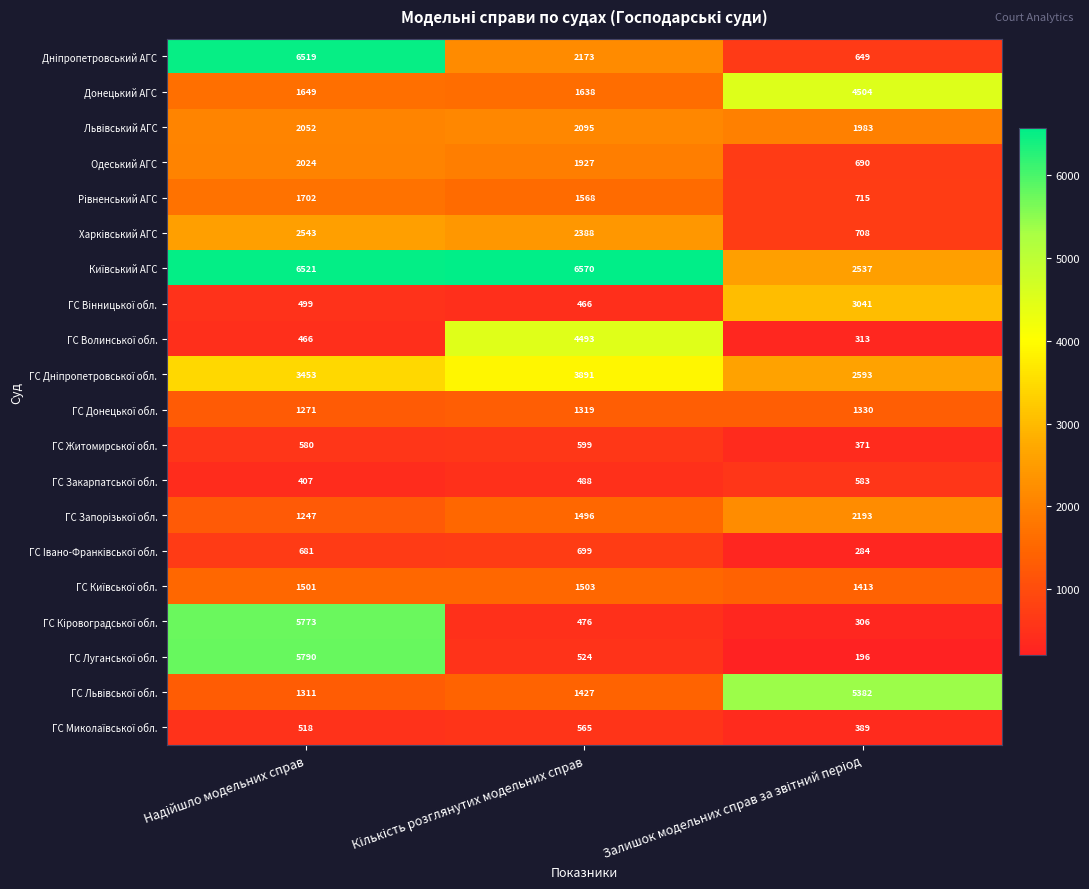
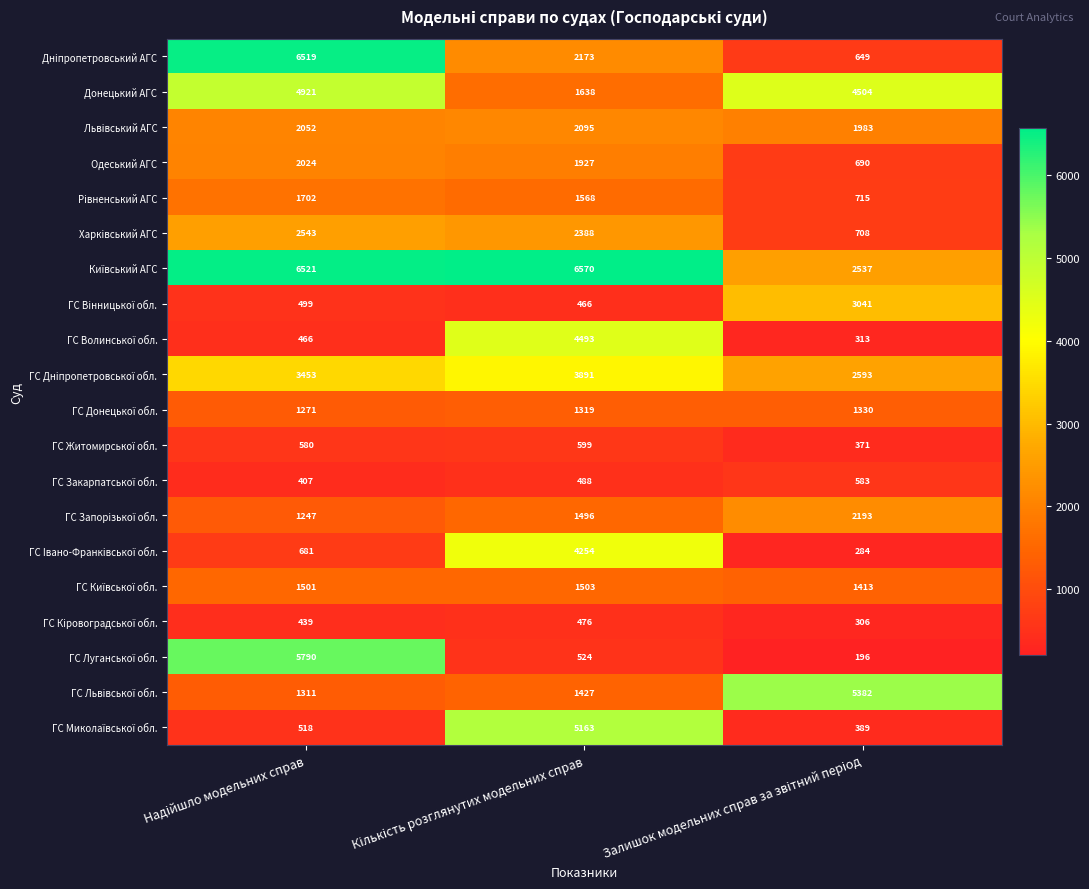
Донецький АГС, Надійшло модельних справ: 1649 -> 4921
ГС Івано-Франківської обл., Кількість розглянутих модельних справ: 699 -> 4254
ГС Кіровоградської обл., Надійшло модельних справ: 5773 -> 439
ГС Миколаївської обл., Кількість розглянутих модельних справ: 565 -> 5163
